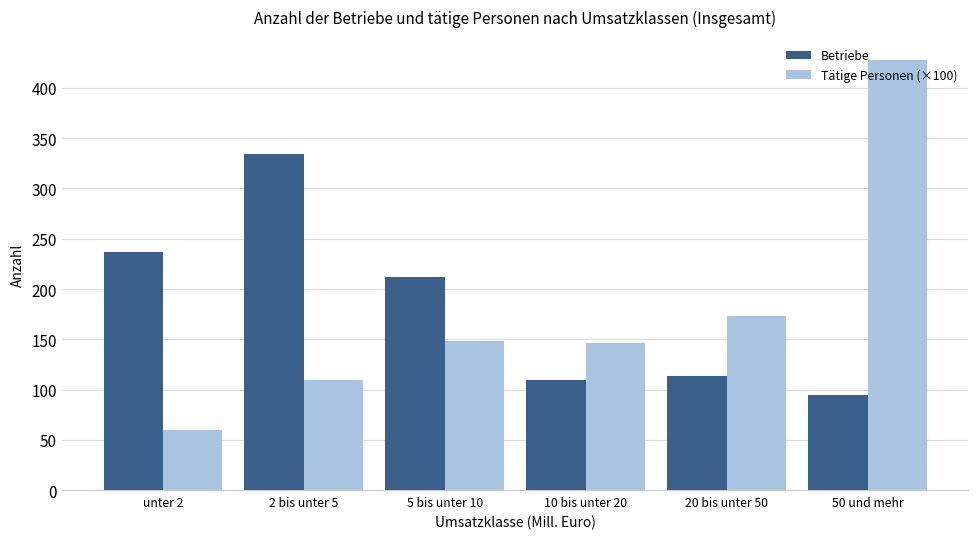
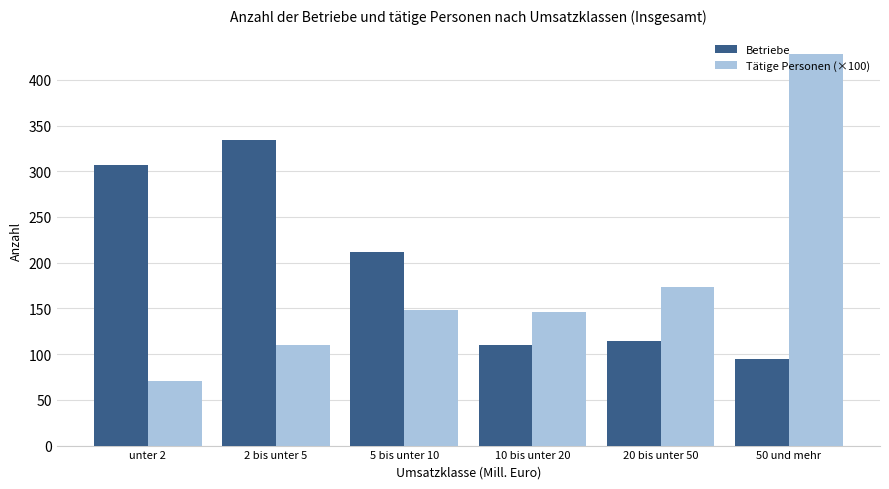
Betriebe, unter 2: 240 -> 310
Tätige Personen (×100), unter 2: 60 -> 70
